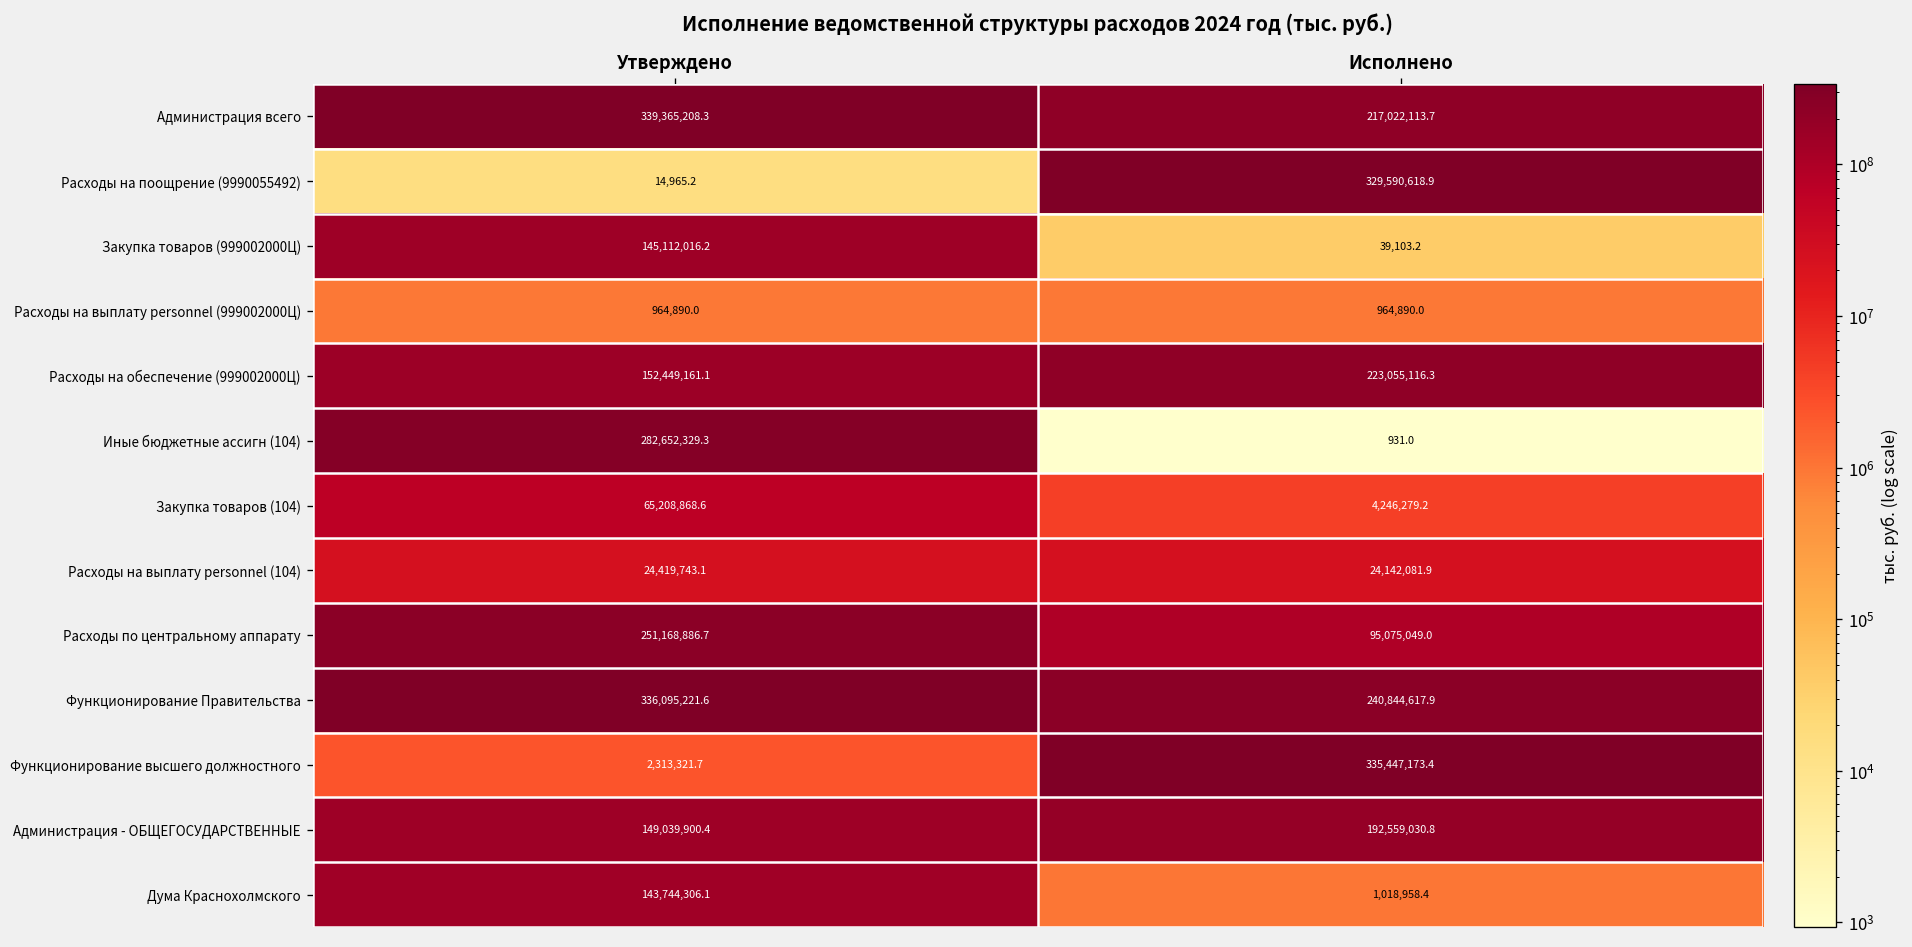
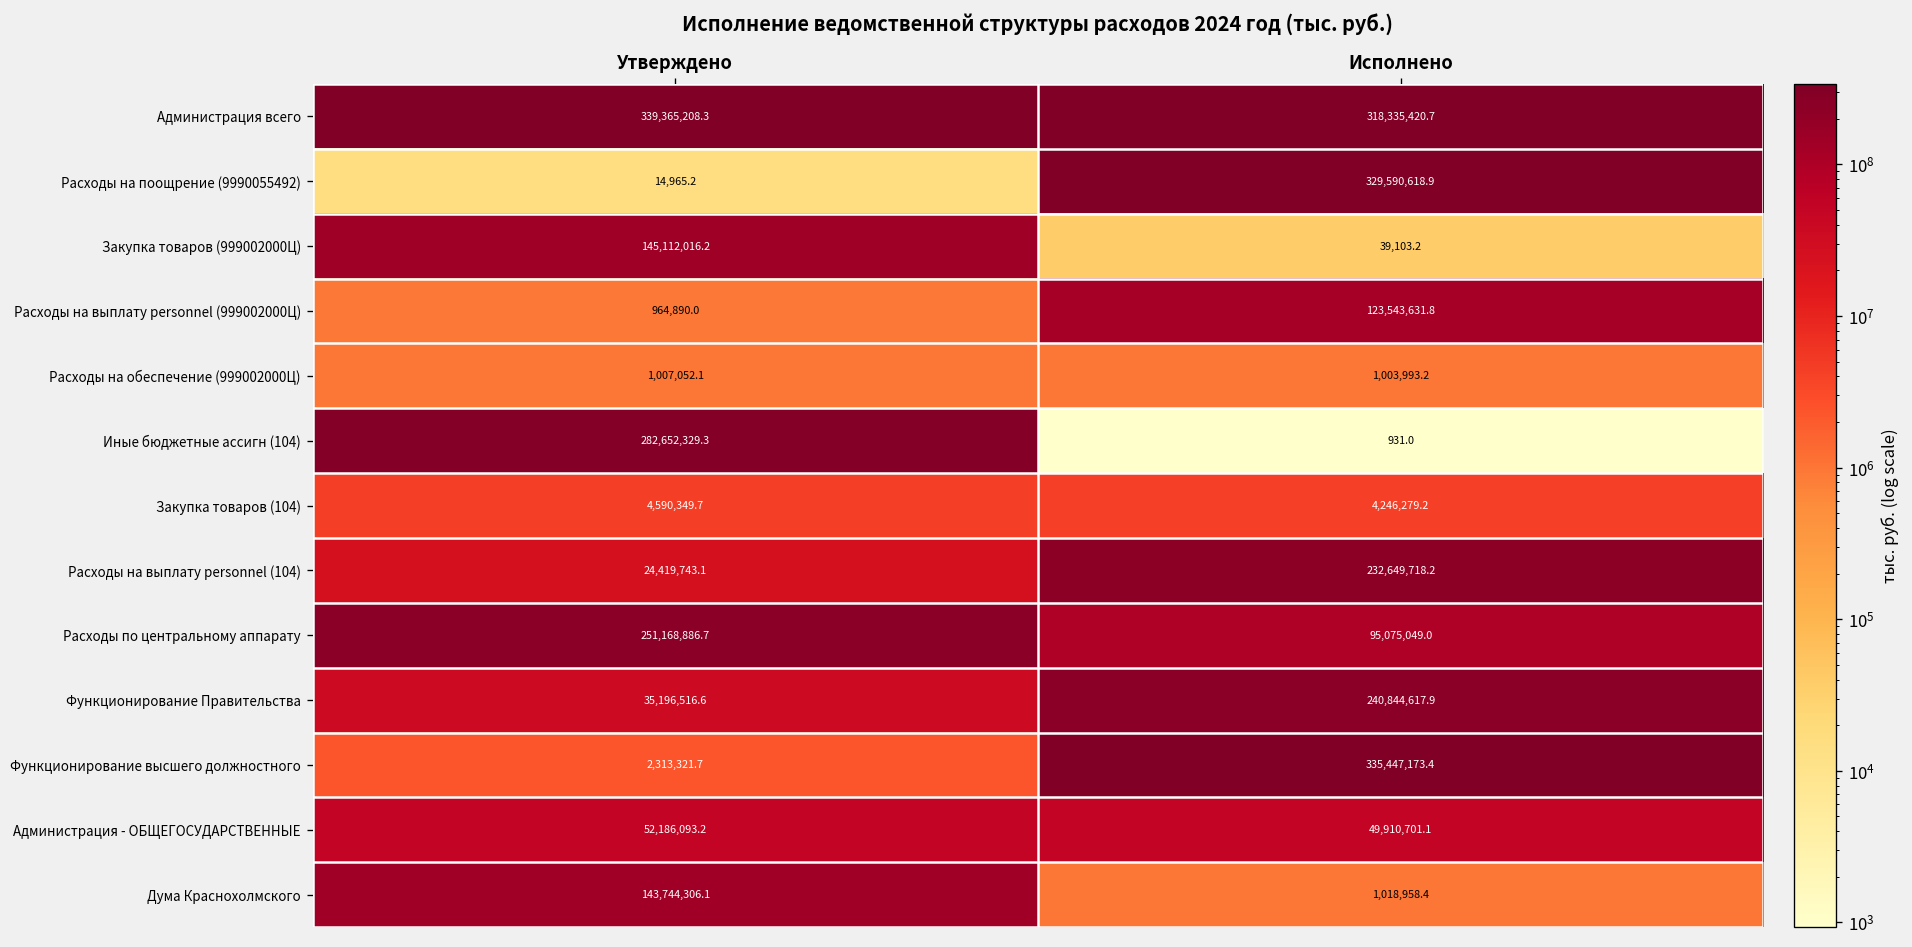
Администрация всего, Исполнено: 217,022,113.7 -> 318,335,420.7
Расходы на выплату personnel (999002000Ц), Исполнено: 964,890.0 -> 123,543,631.8
Расходы на обеспечение (999002000Ц), Утверждено: 152,449,161.1 -> 1,007,052.1
Расходы на обеспечение (999002000Ц), Исполнено: 223,055,116.3 -> 1,003,993.2
Закупка товаров (104), Утверждено: 65,208,868.6 -> 4,590,349.7
Расходы на выплату personnel (104), Исполнено: 24,142,081.9 -> 232,649,718.2
Функционирование Правительства, Утверждено: 336,095,221.6 -> 35,196,516.6
Администрация - ОБЩЕГОСУДАРСТВЕННЫЕ, Утверждено: 149,039,900.4 -> 52,186,093.2
Администрация - ОБЩЕГОСУДАРСТВЕННЫЕ, Исполнено: 192,559,030.8 -> 49,910,701.1
